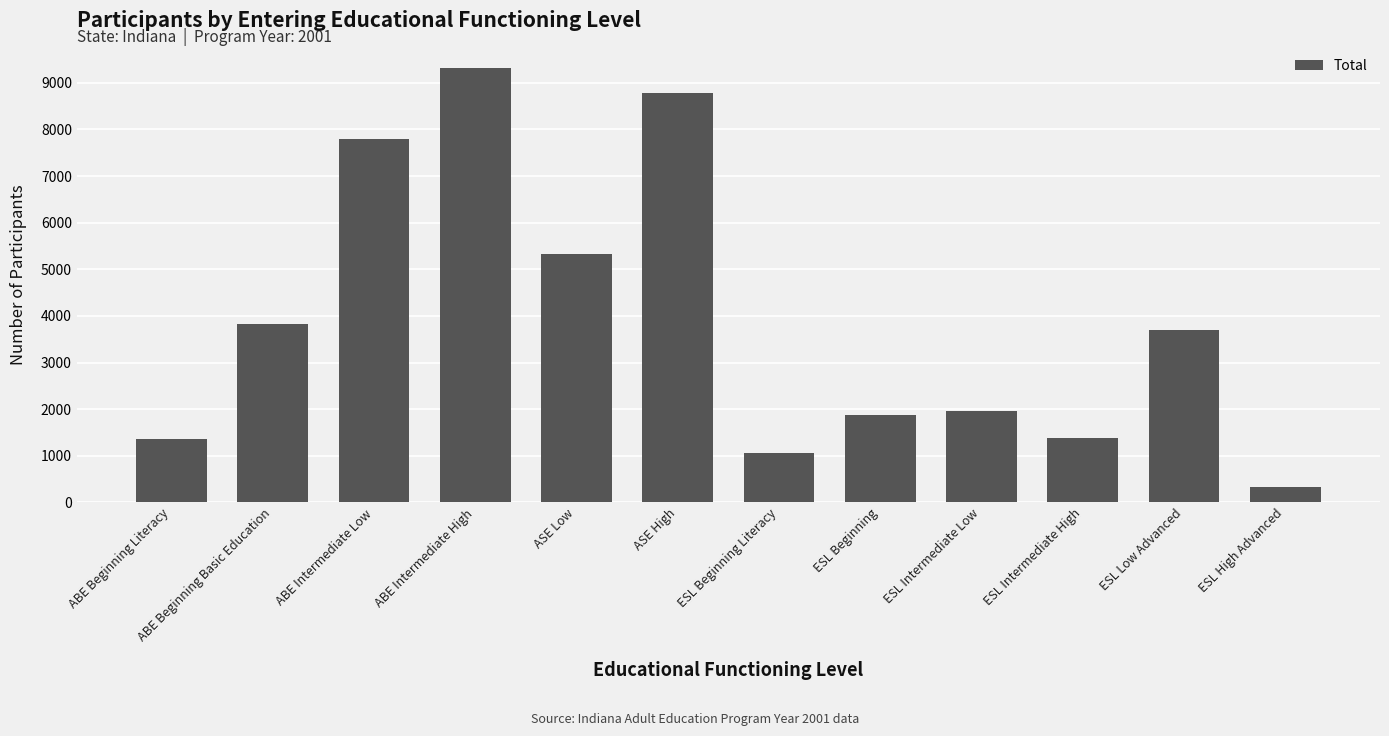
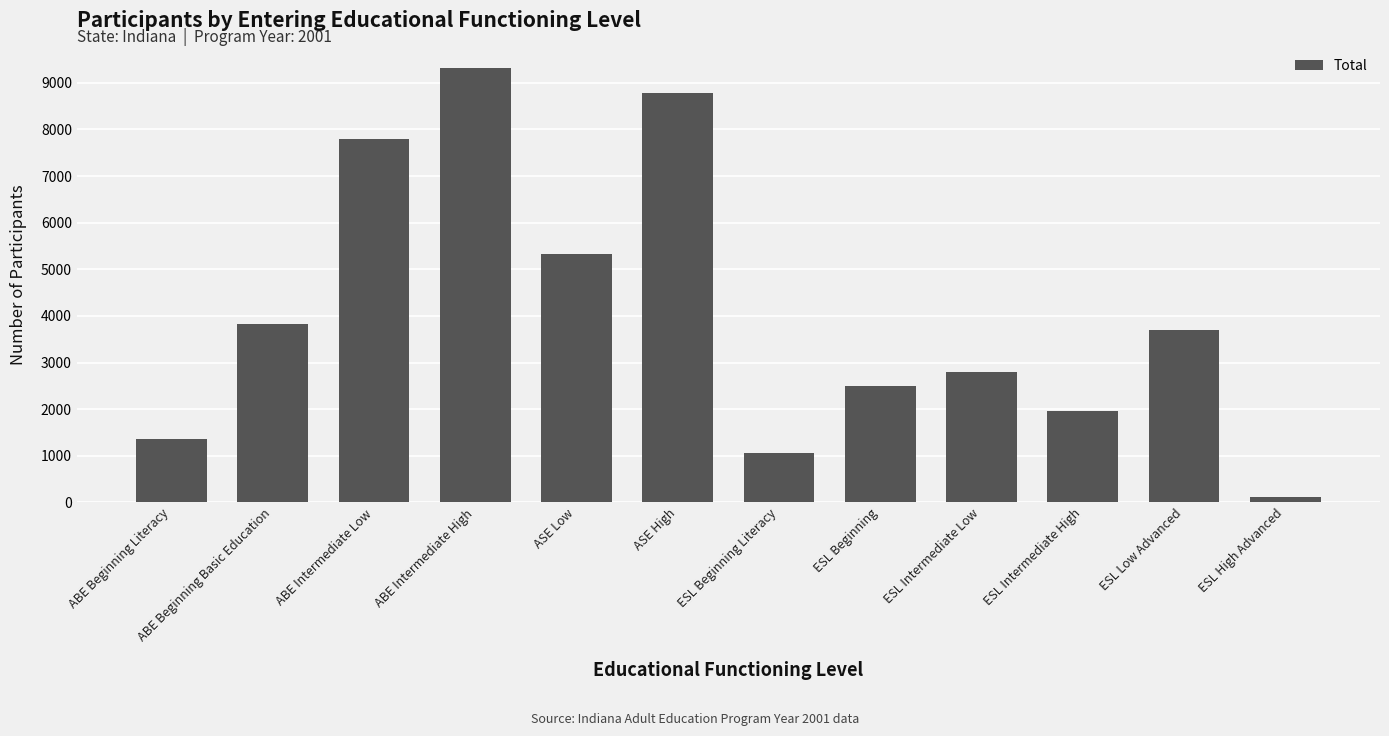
ESL Beginning: 1900 -> 2500
ESL Intermediate Low: 2000 -> 2800
ESL Intermediate High: 1400 -> 2000
ESL High Advanced: 300 -> 100
